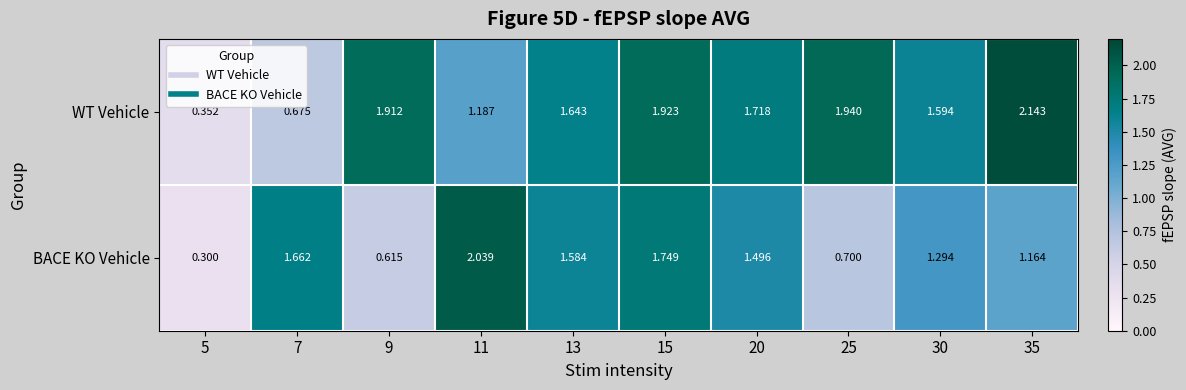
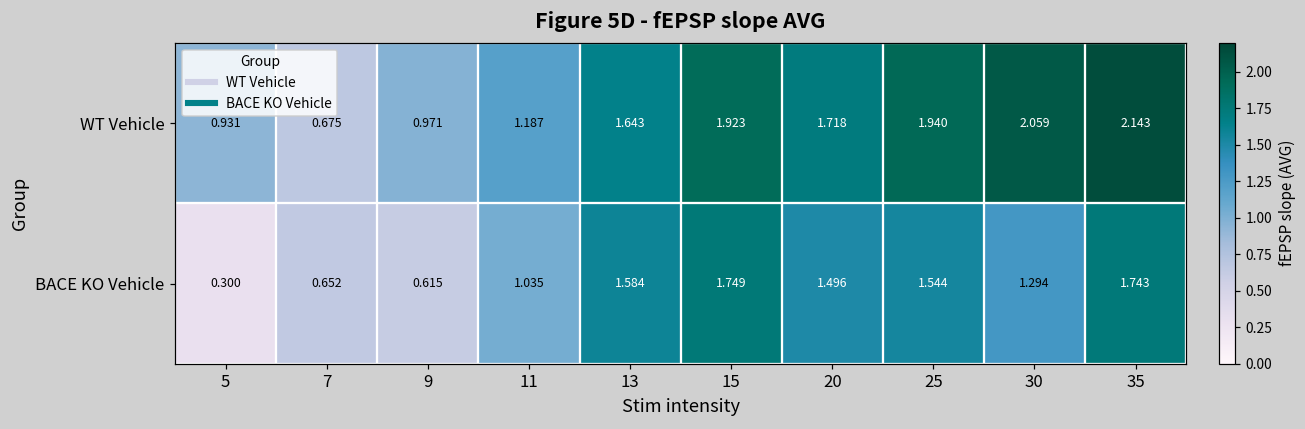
WT Vehicle, 5: 0.352 -> 0.931
WT Vehicle, 9: 1.912 -> 0.971
WT Vehicle, 30: 1.594 -> 2.059
BACE KO Vehicle, 7: 1.662 -> 0.652
BACE KO Vehicle, 11: 2.039 -> 1.035
BACE KO Vehicle, 25: 0.700 -> 1.544
BACE KO Vehicle, 35: 1.164 -> 1.743
